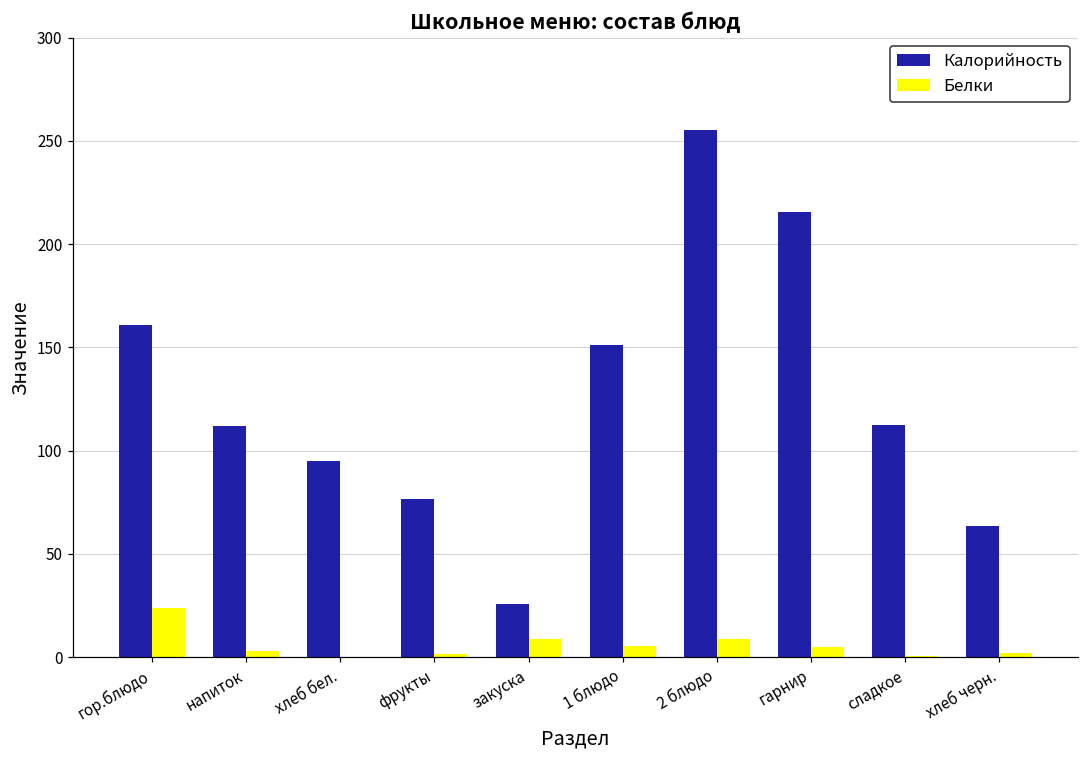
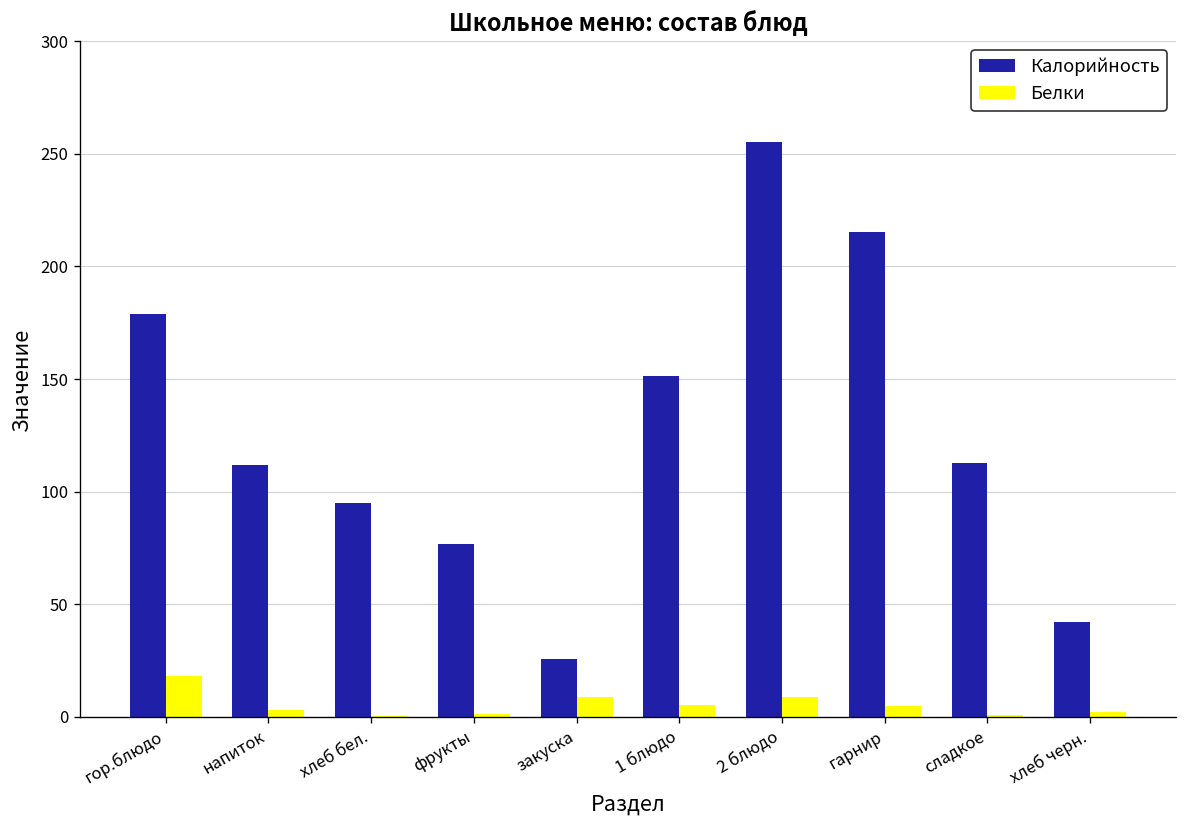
Калорийность, гор.блюдо: 161 -> 179
Белки, гор.блюдо: 24 -> 18
Калорийность, хлеб черн.: 64 -> 42
